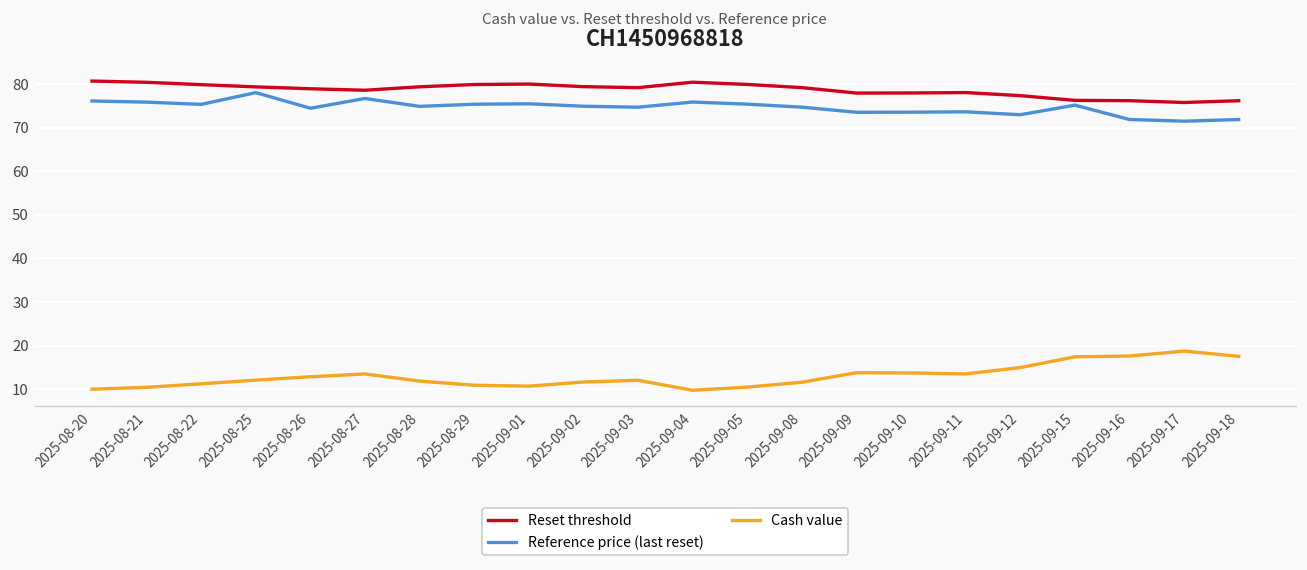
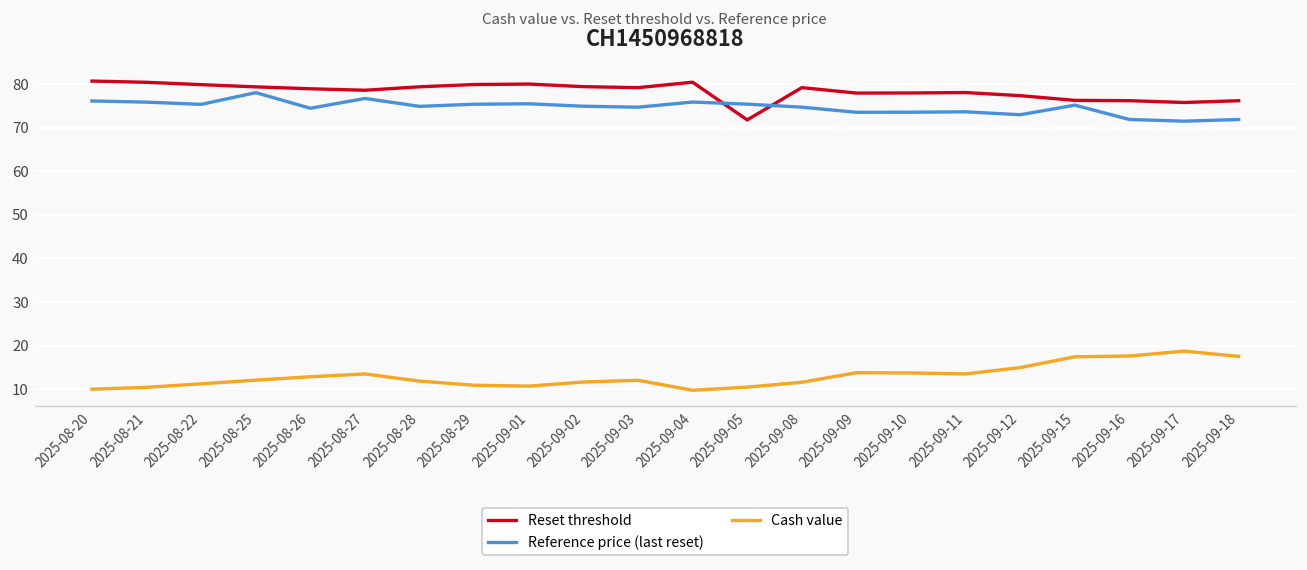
Reset threshold, 2025-09-05: 80 -> 72
